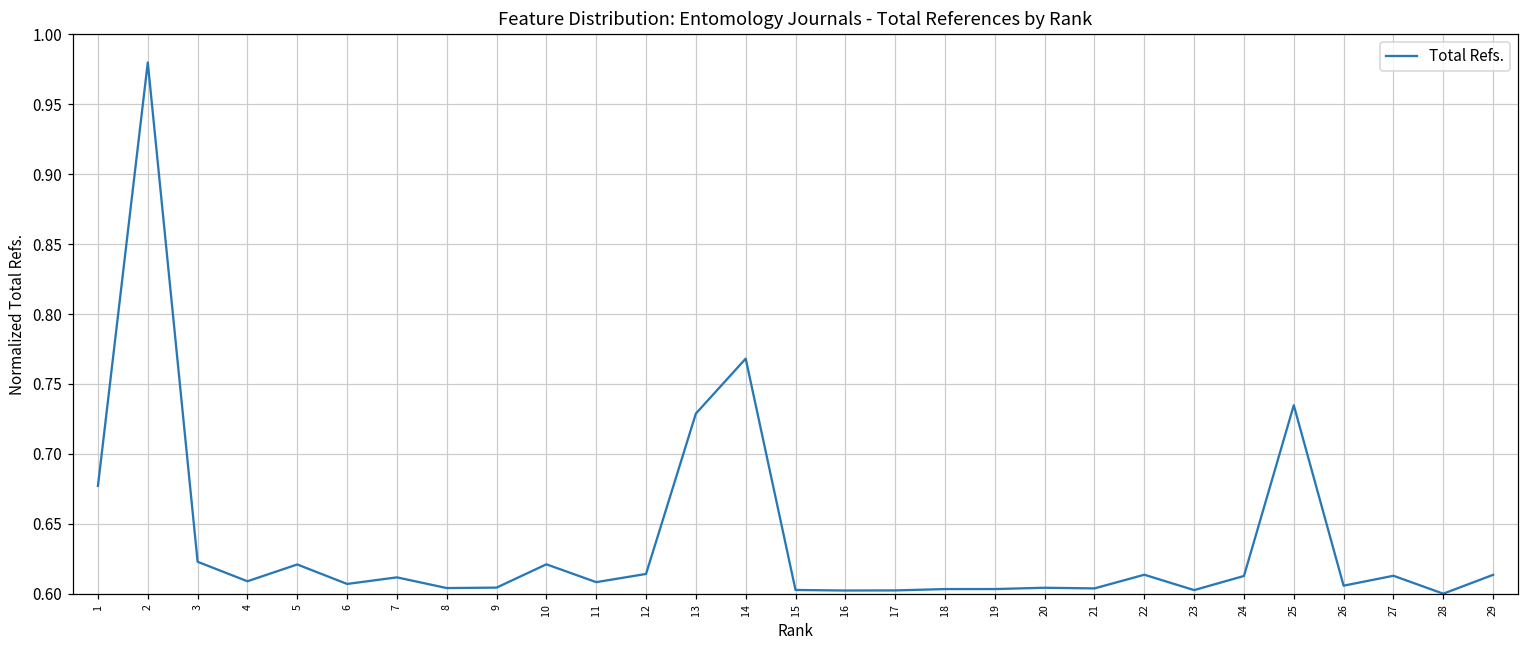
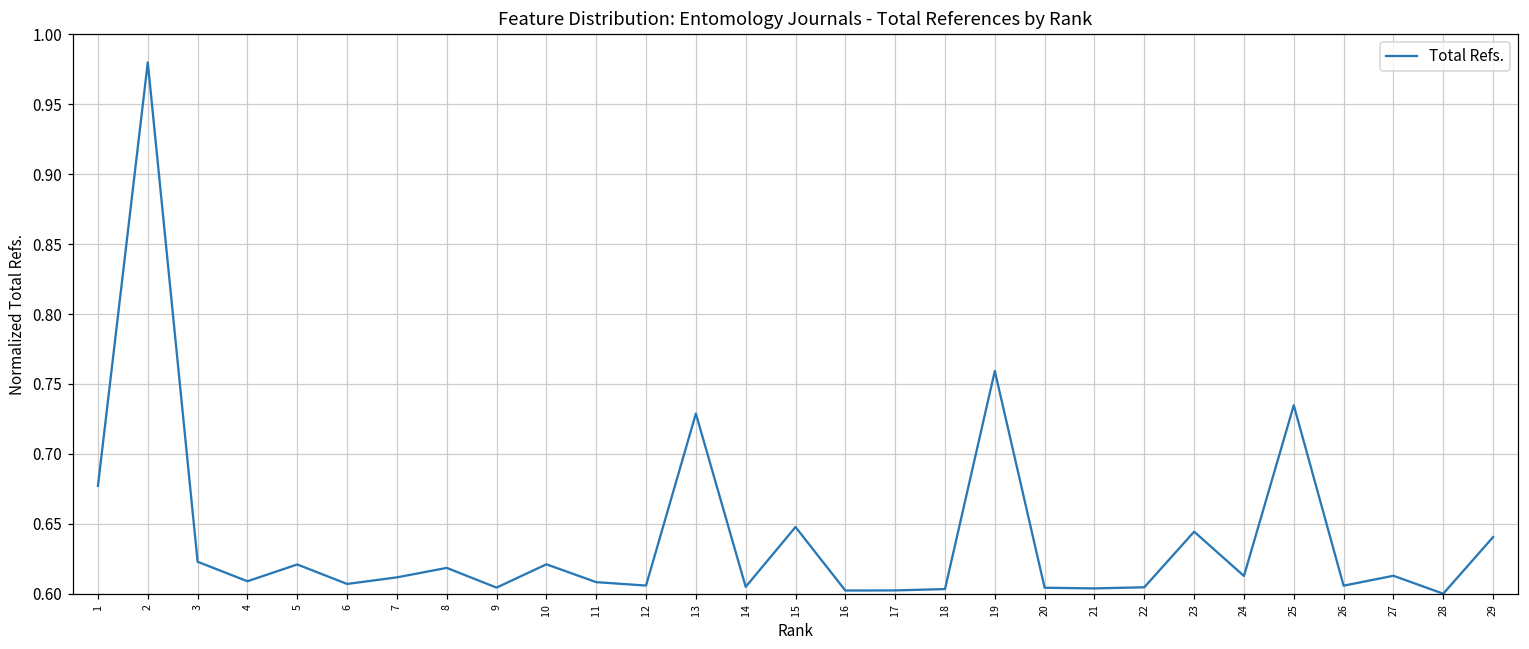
8: 0.604 -> 0.618
12: 0.614 -> 0.606
14: 0.768 -> 0.605
15: 0.603 -> 0.648
19: 0.603 -> 0.759
22: 0.614 -> 0.605
23: 0.603 -> 0.644
29: 0.613 -> 0.641
